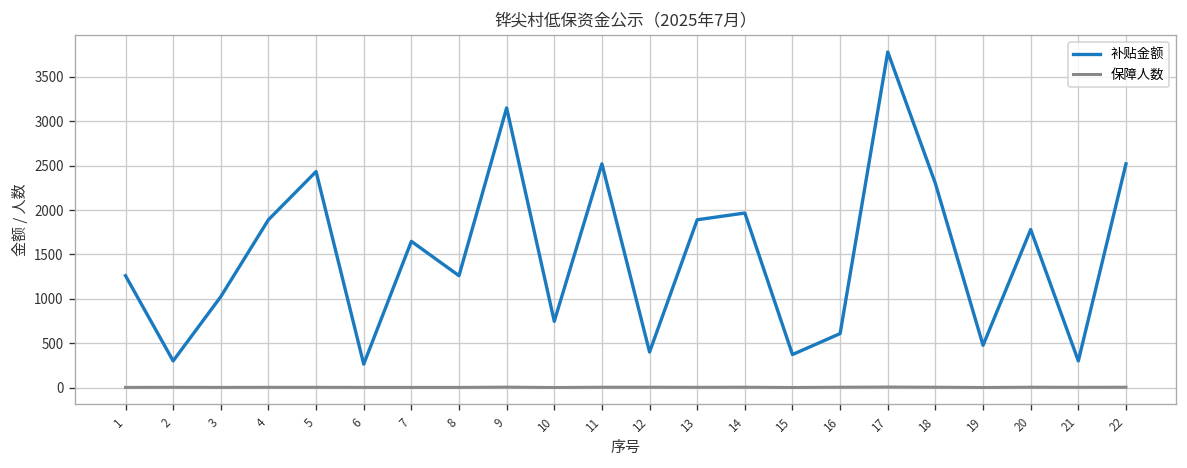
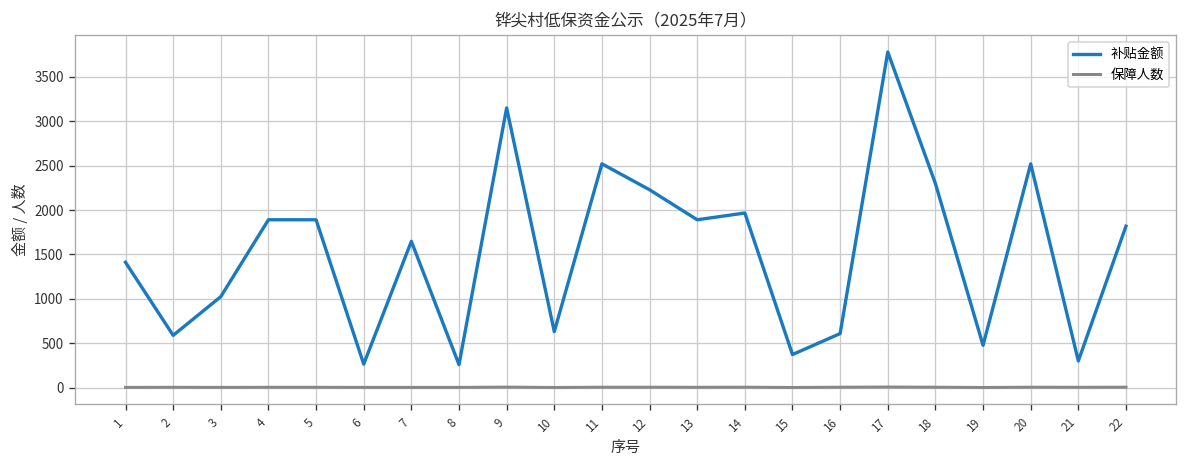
补贴金额, 1: 1300 -> 1400
补贴金额, 2: 300 -> 600
补贴金额, 5: 2400 -> 1900
补贴金额, 8: 1300 -> 300
补贴金额, 10: 700 -> 600
补贴金额, 12: 400 -> 2200
补贴金额, 20: 1800 -> 2500
补贴金额, 22: 2500 -> 1800
